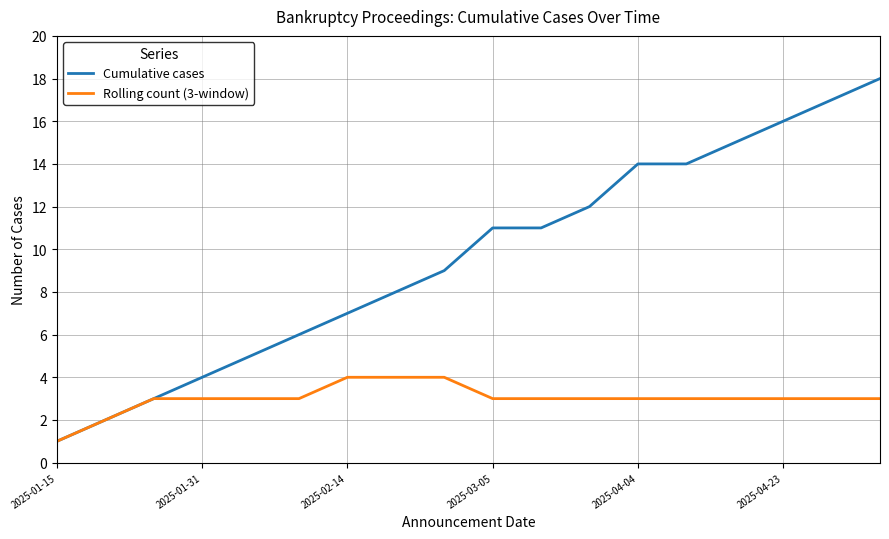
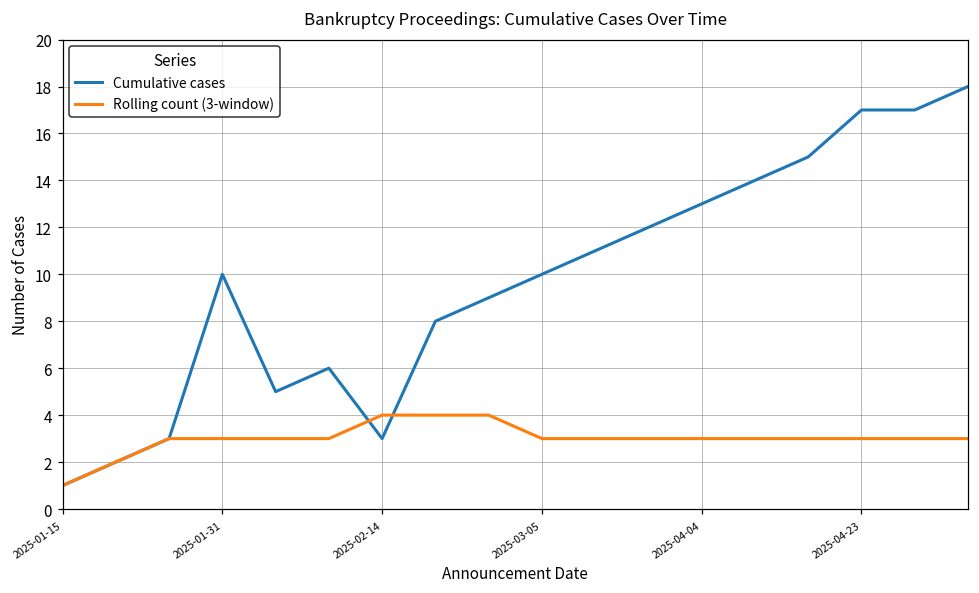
Cumulative cases, 2025-01-31: 4 -> 10
Cumulative cases, 2025-02-14: 7 -> 3
Cumulative cases, 2025-03-05: 11 -> 10
Cumulative cases, 2025-04-04: 14 -> 13
Cumulative cases, 2025-04-23: 16 -> 17
